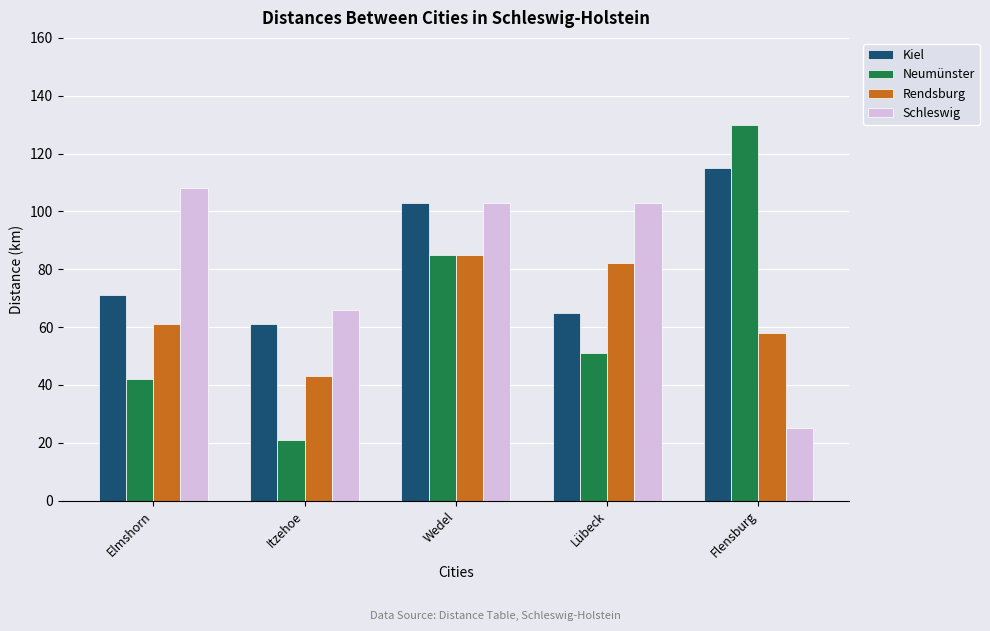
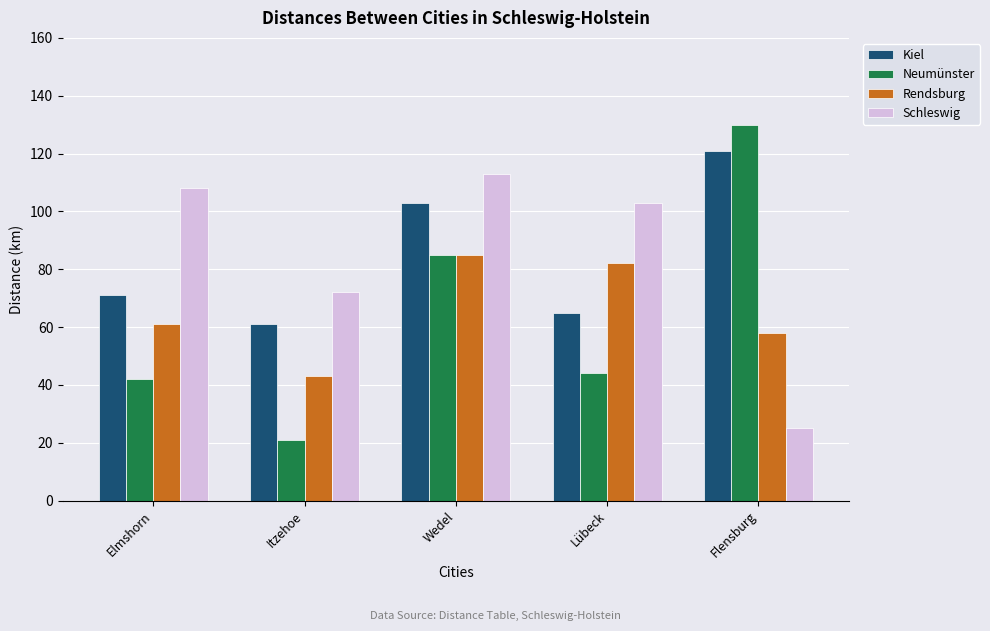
Schleswig, Itzehoe: 66 -> 72
Schleswig, Wedel: 103 -> 113
Neumünster, Lübeck: 51 -> 44
Kiel, Flensburg: 115 -> 121
